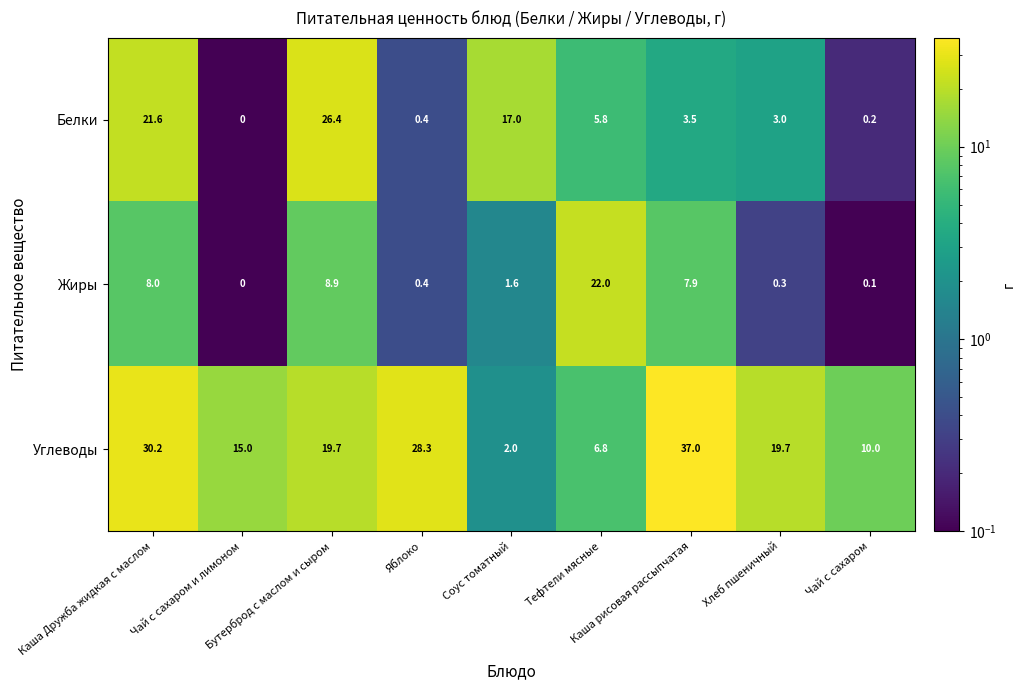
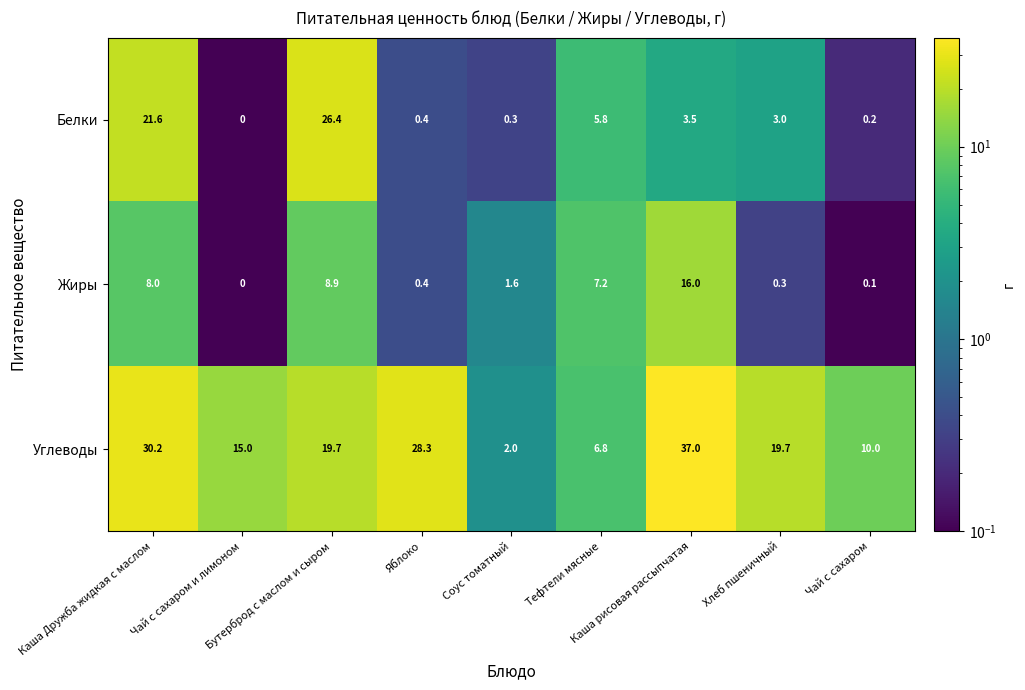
Белки, Соус томатный: 17.0 -> 0.3
Жиры, Тефтели мясные: 22.0 -> 7.2
Жиры, Каша рисовая рассыпчатая: 7.9 -> 16.0
